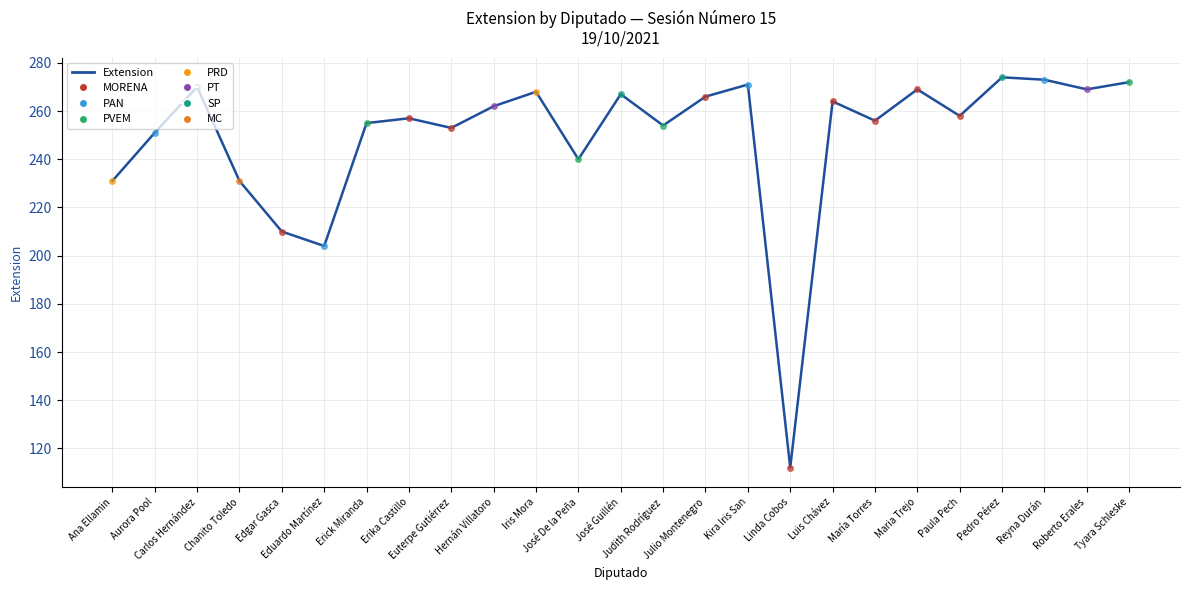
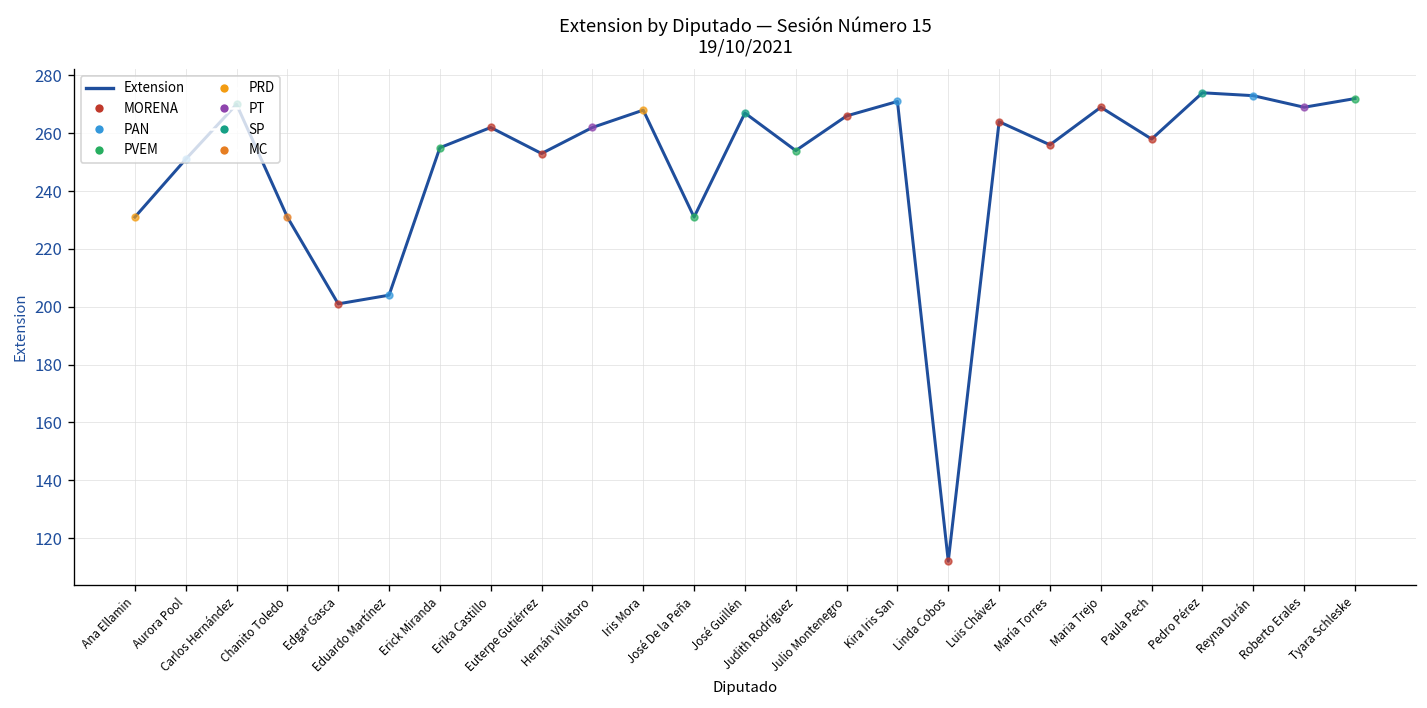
Extension, Edgar Gasca: 210 -> 201
Extension, Erika Castillo: 257 -> 262
Extension, José De la Peña: 240 -> 231
